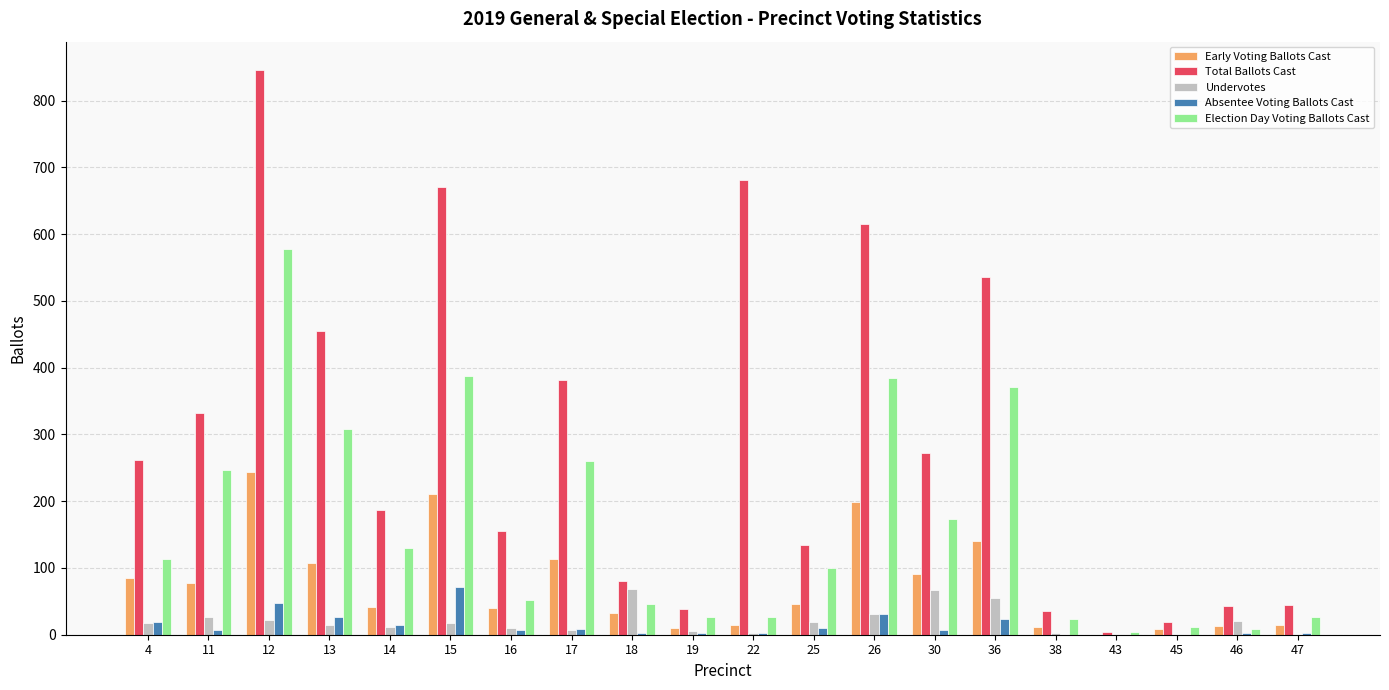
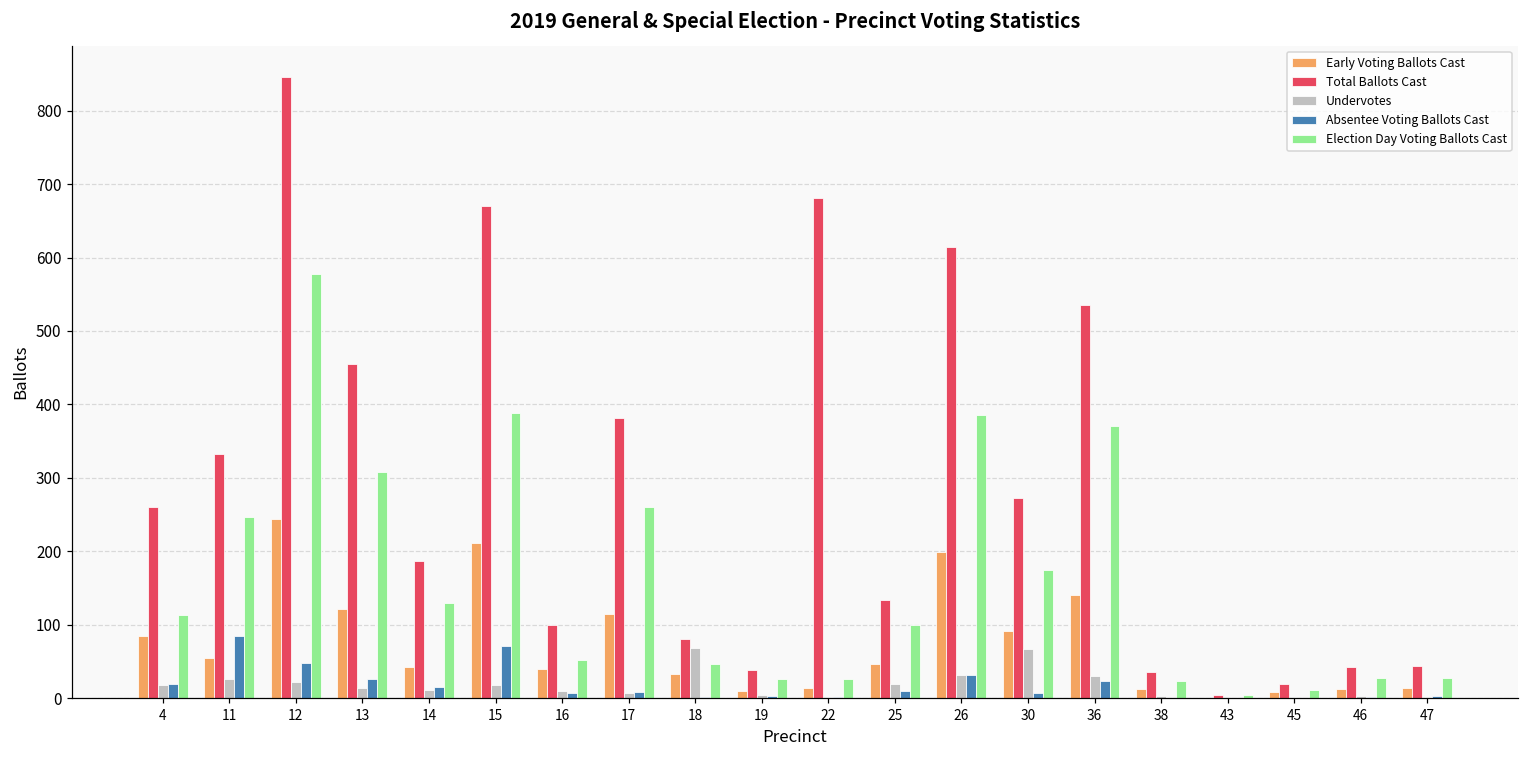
Early Voting Ballots Cast, 11: 80 -> 60
Absentee Voting Ballots Cast, 11: 10 -> 90
Early Voting Ballots Cast, 13: 110 -> 120
Total Ballots Cast, 16: 160 -> 100
Undervotes, 36: 60 -> 30
Undervotes, 46: 20 -> 0
Election Day Voting Ballots Cast, 46: 10 -> 30
